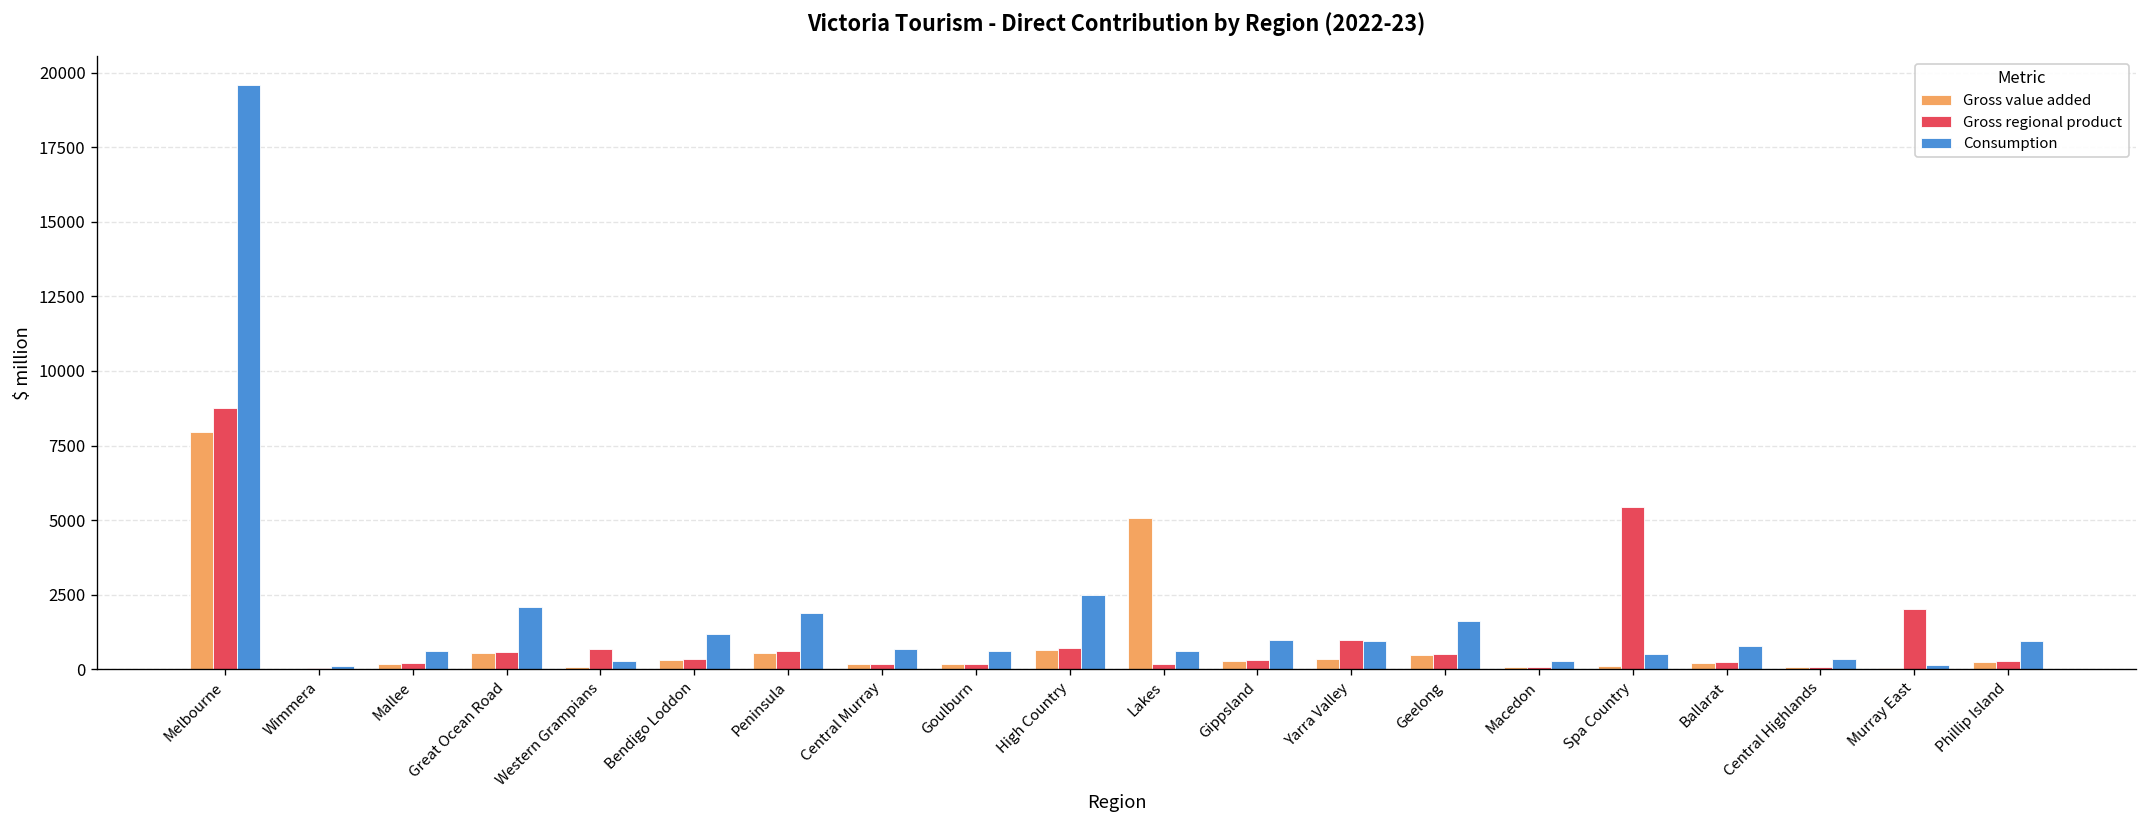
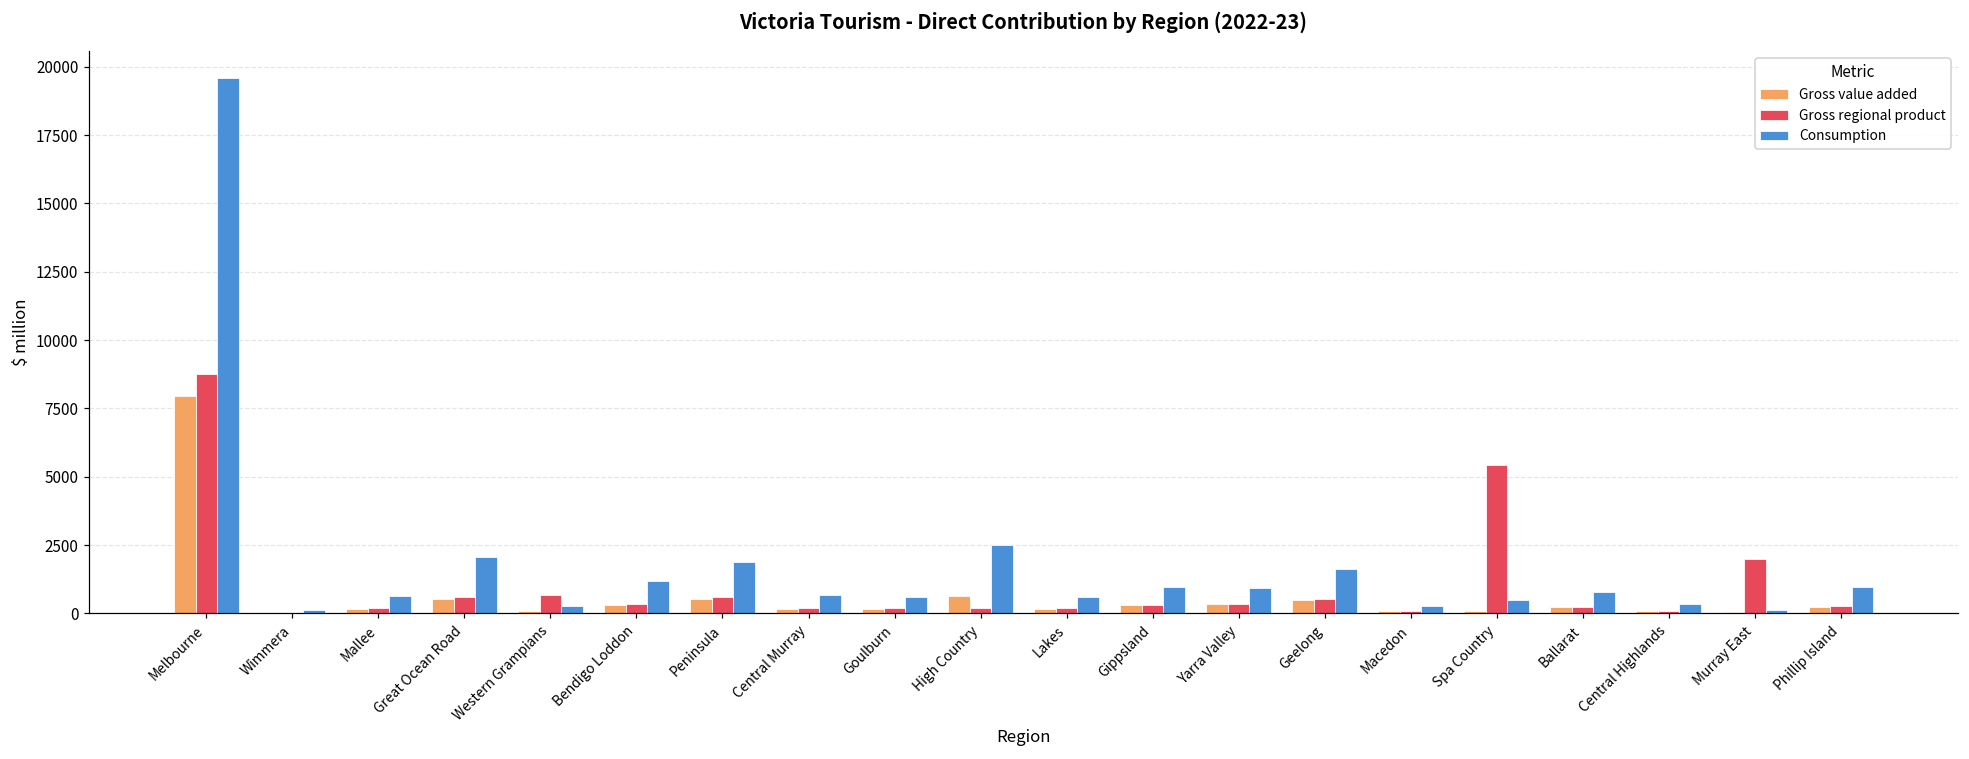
Gross regional product, High Country: 700 -> 200
Gross value added, Lakes: 5100 -> 200
Gross regional product, Yarra Valley: 1000 -> 400
